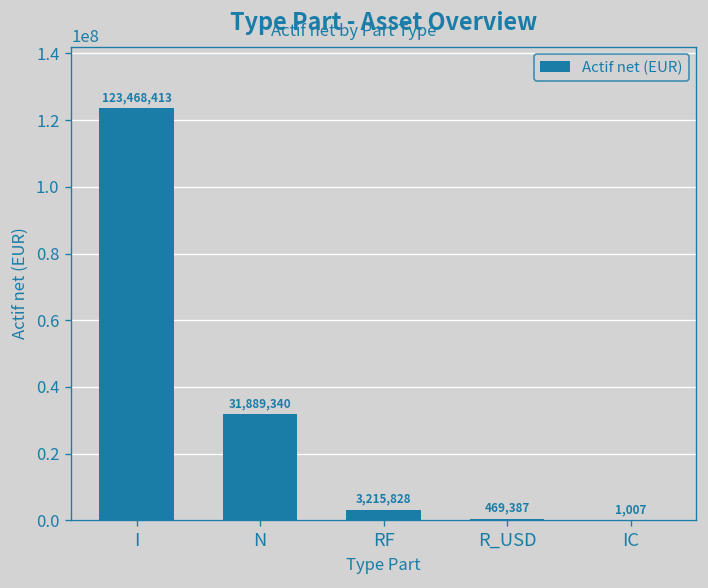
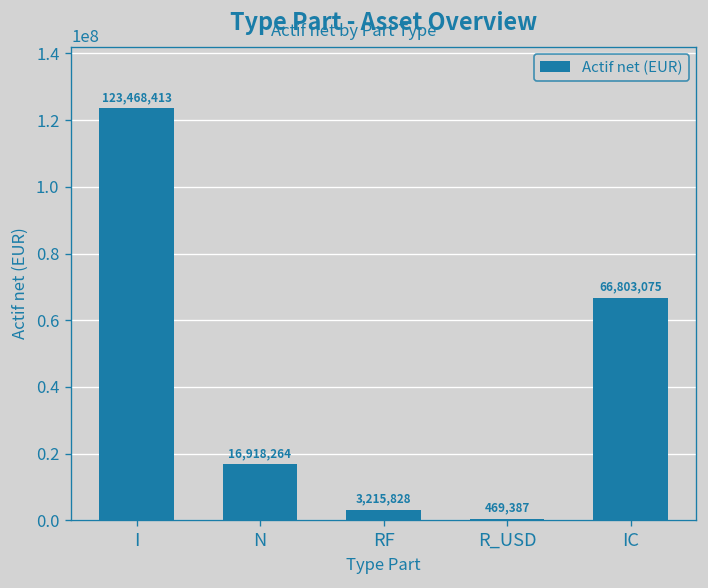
N: 31,889,340 -> 16,918,264
IC: 1,007 -> 66,803,075
